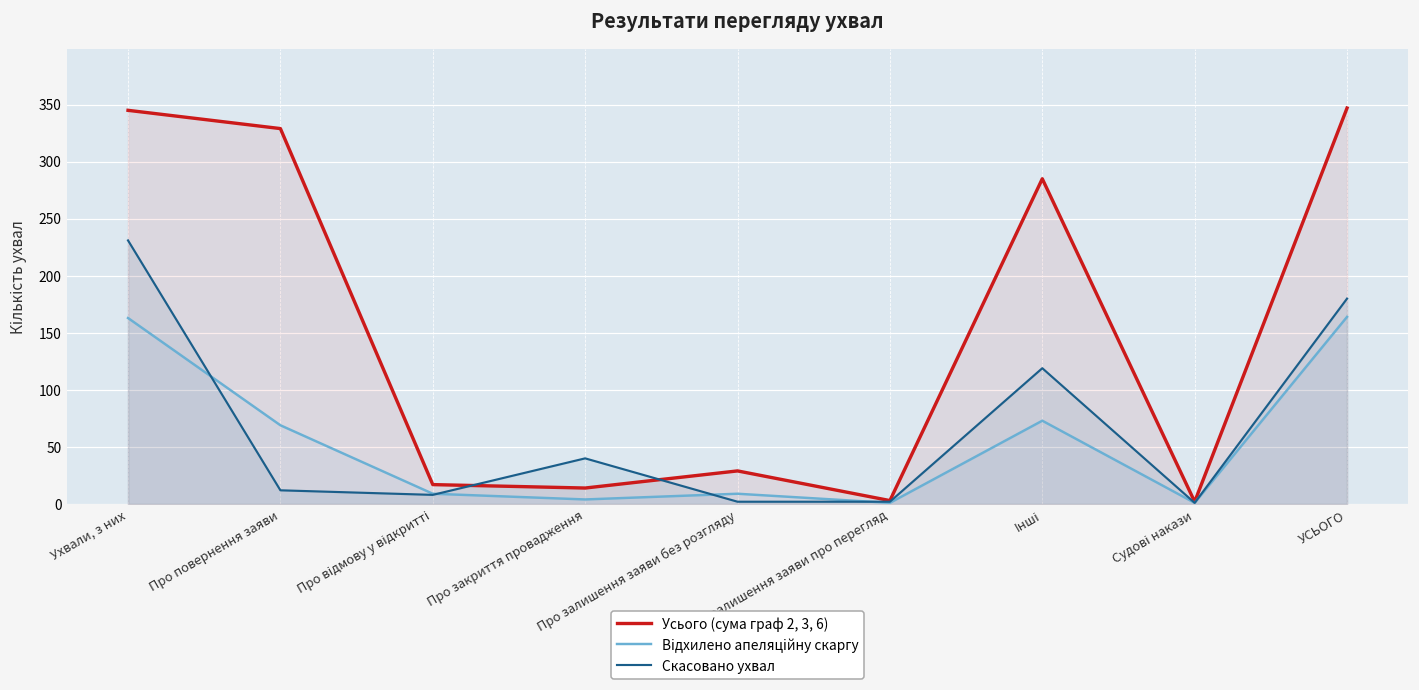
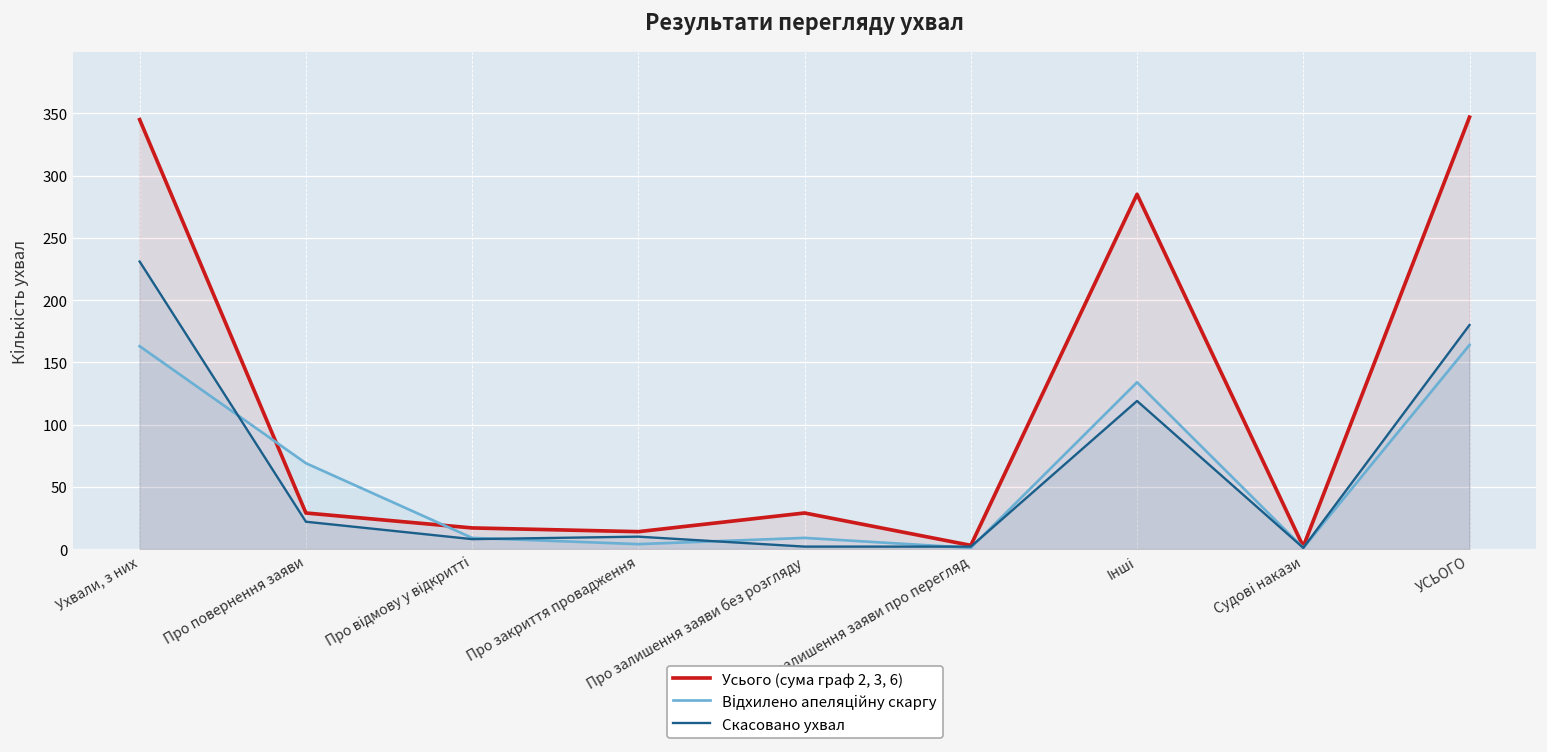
Усього (сума граф 2, 3, 6), Про повернення заяви: 329 -> 29
Скасовано ухвал, Про повернення заяви: 12 -> 22
Скасовано ухвал, Про закриття провадження: 40 -> 10
Відхилено апеляційну скаргу, Інші: 73 -> 134
